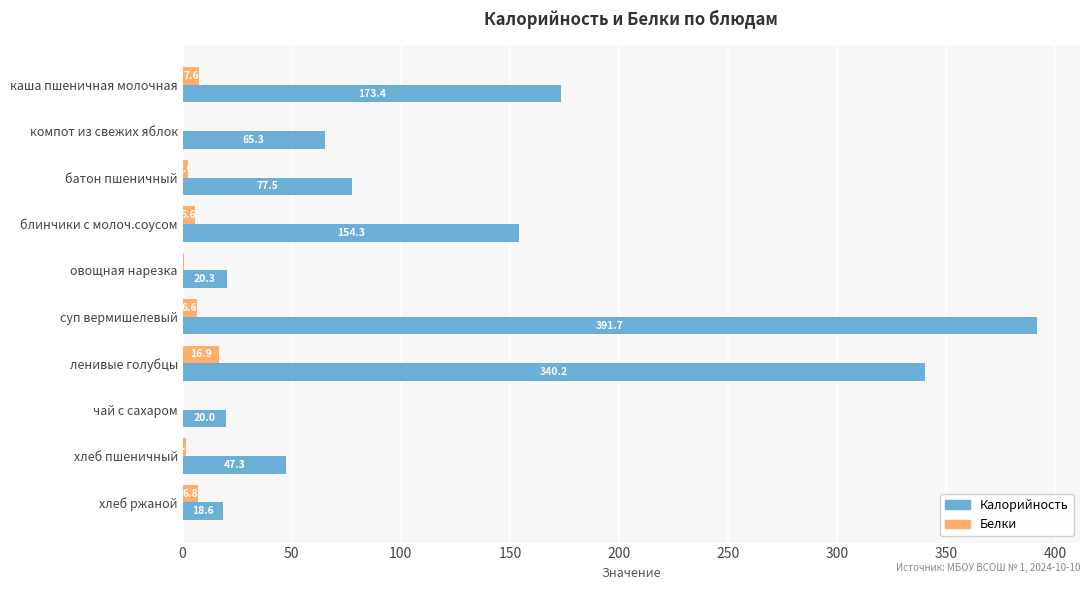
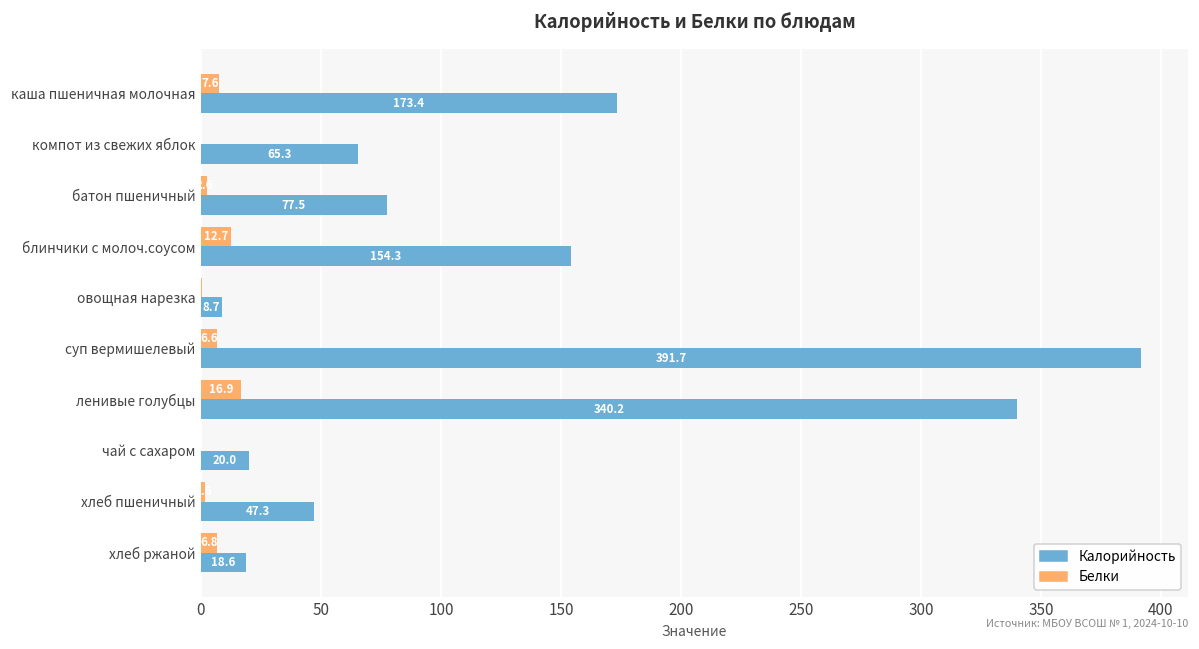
Белки, блинчики с молоч.соусом: 5.6 -> 12.7
Калорийность, овощная нарезка: 20.3 -> 8.7
